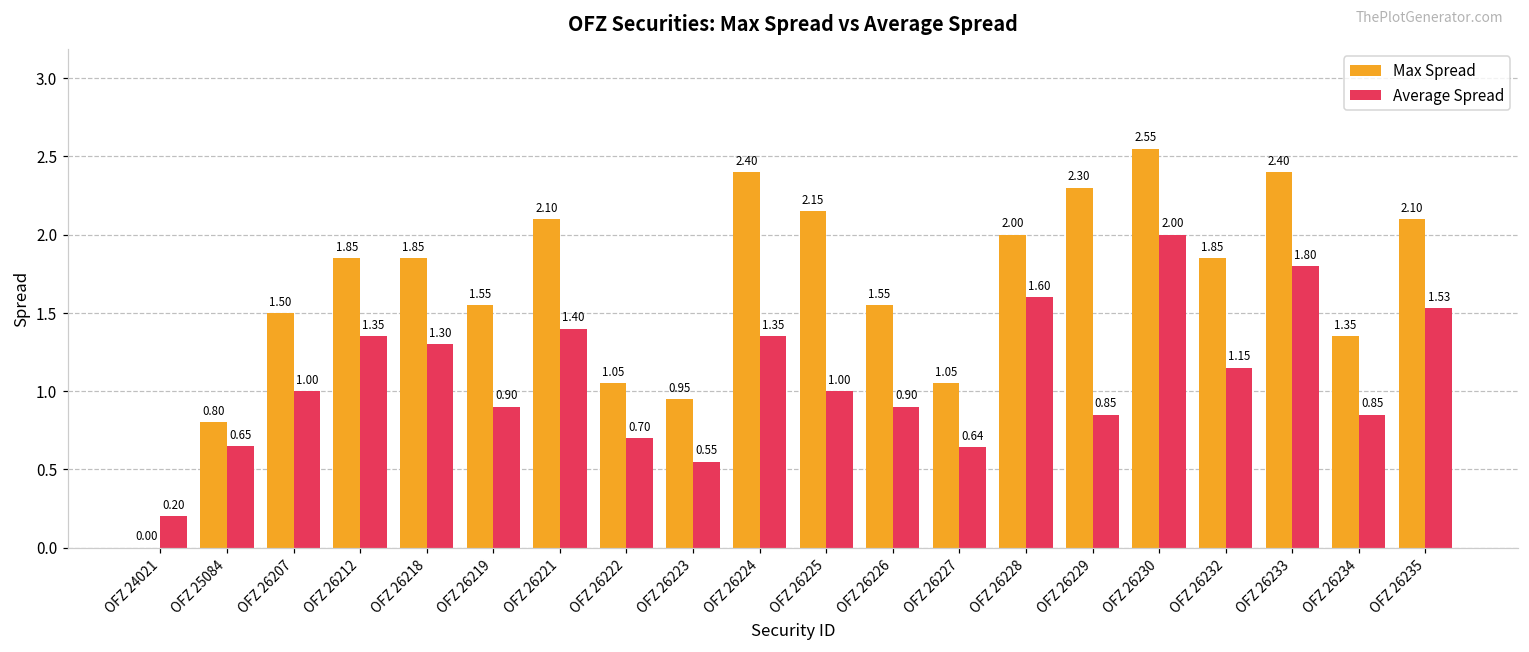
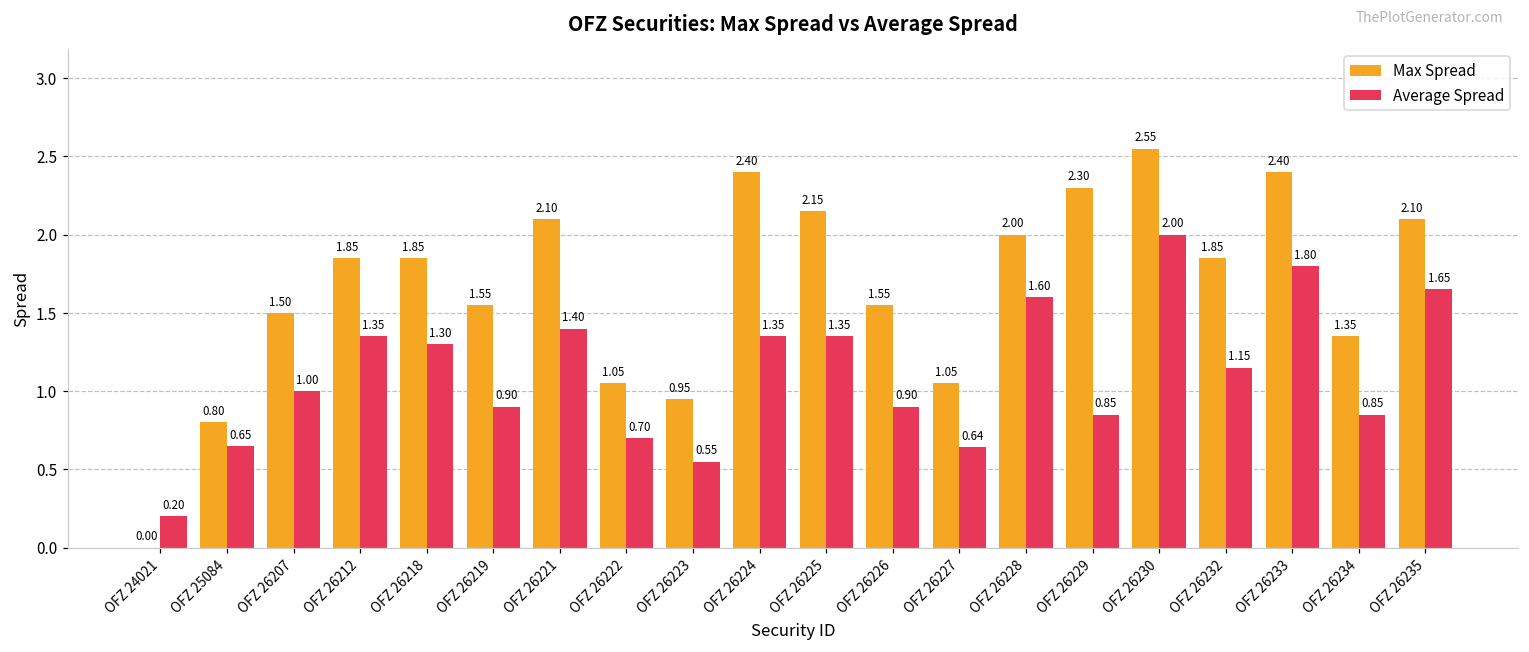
Average Spread, OFZ 26225: 1.00 -> 1.35
Average Spread, OFZ 26235: 1.53 -> 1.65
